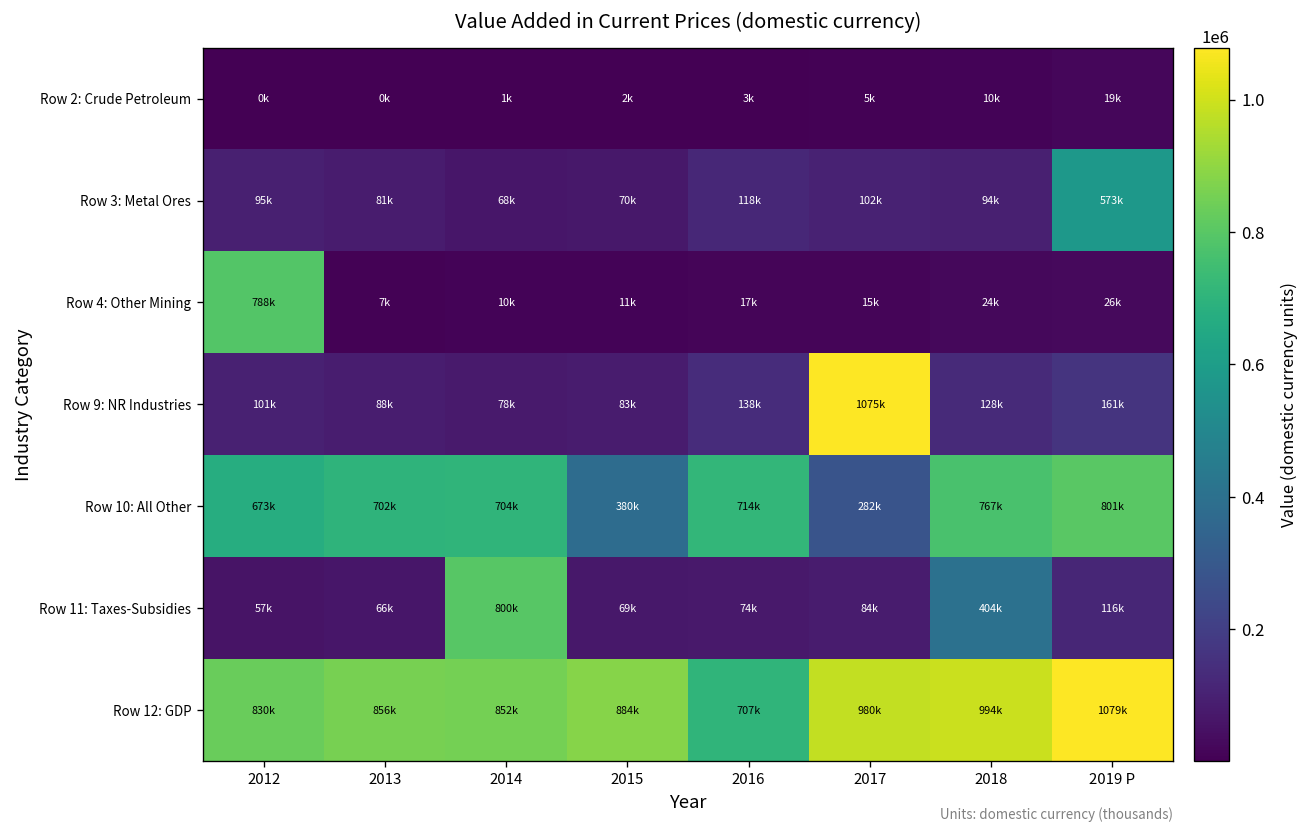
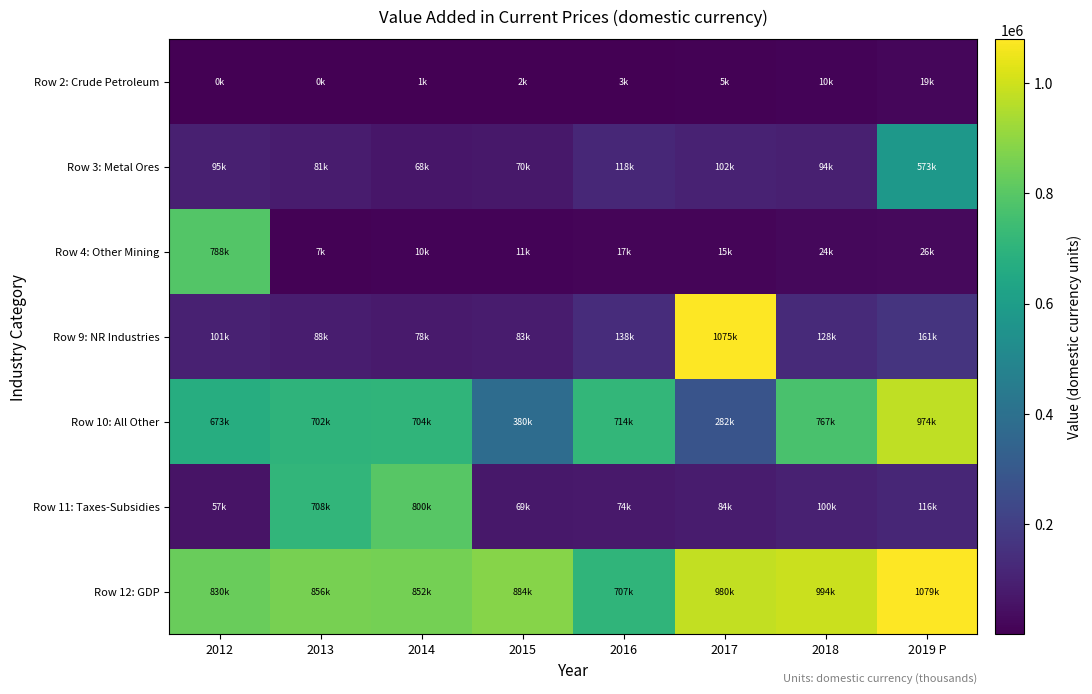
Row 10: All Other, 2019 P: 801k -> 974k
Row 11: Taxes-Subsidies, 2013: 66k -> 708k
Row 11: Taxes-Subsidies, 2018: 404k -> 100k
